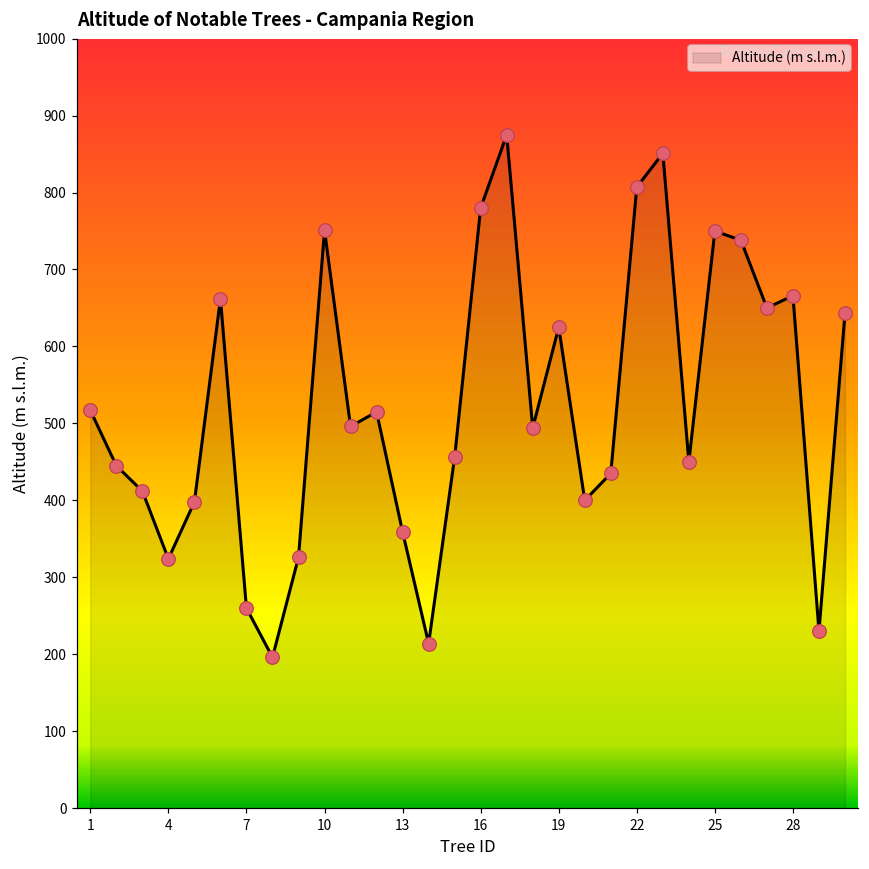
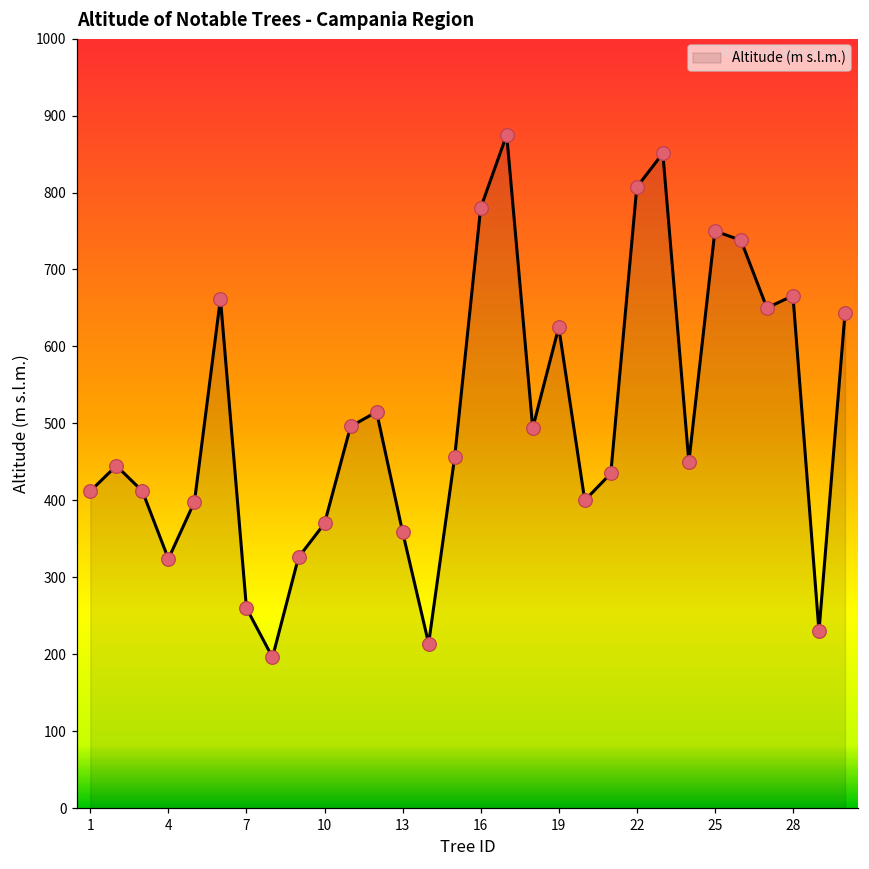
1: 520 -> 410
10: 750 -> 370
